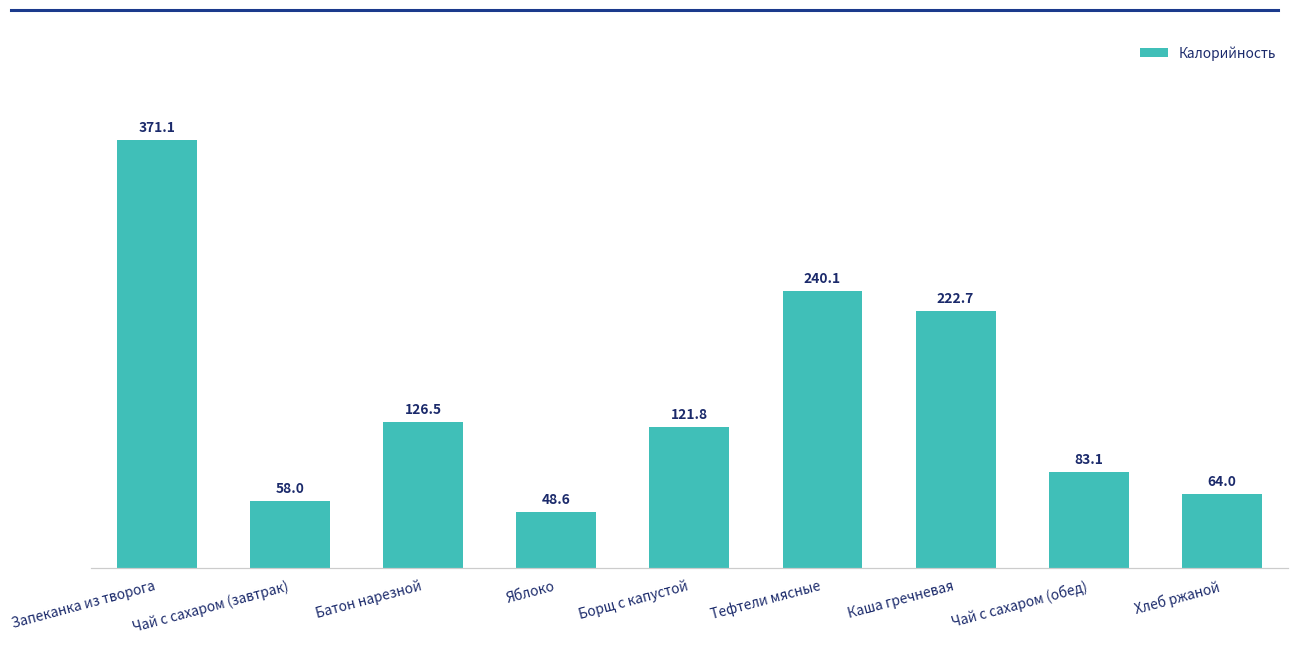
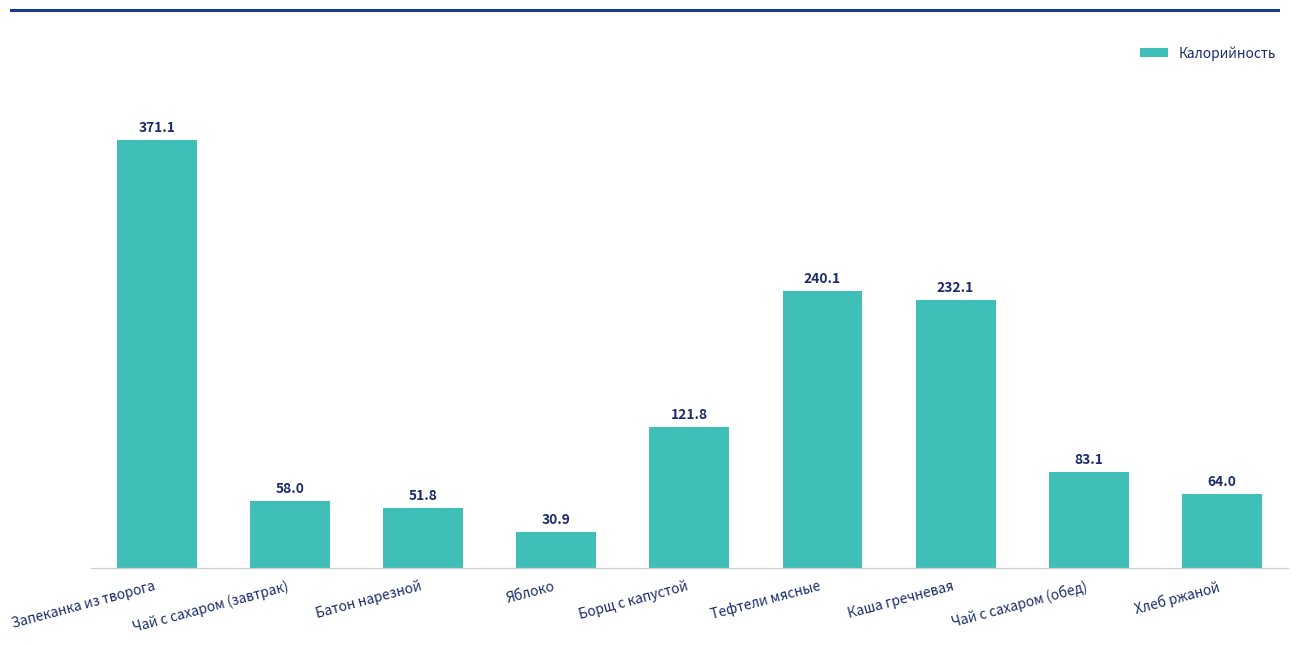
Батон нарезной: 126.5 -> 51.8
Яблоко: 48.6 -> 30.9
Каша гречневая: 222.7 -> 232.1
